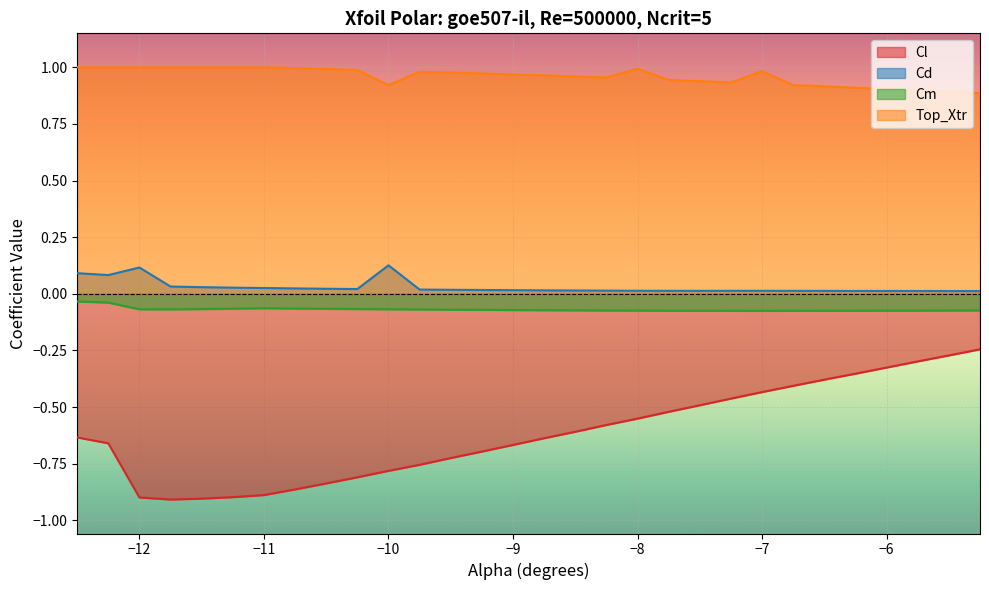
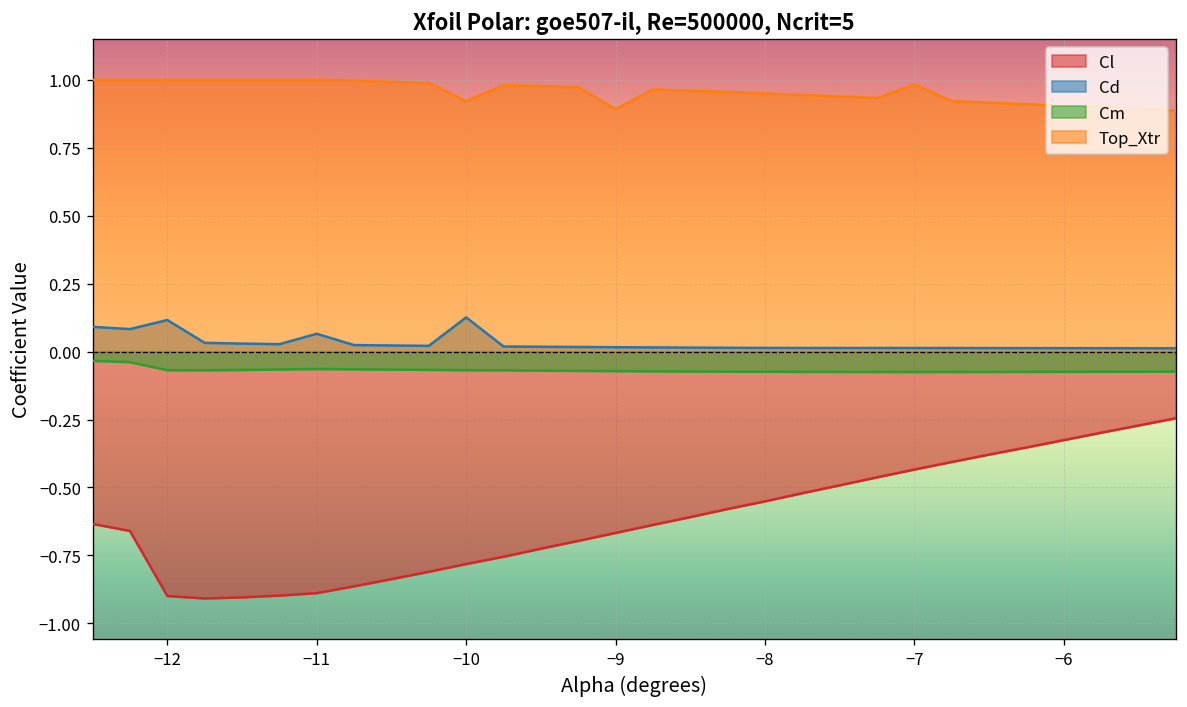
Cd, −11: 0.03 -> 0.07
Top_Xtr, −9: 0.97 -> 0.89
Top_Xtr, −8: 0.99 -> 0.95
